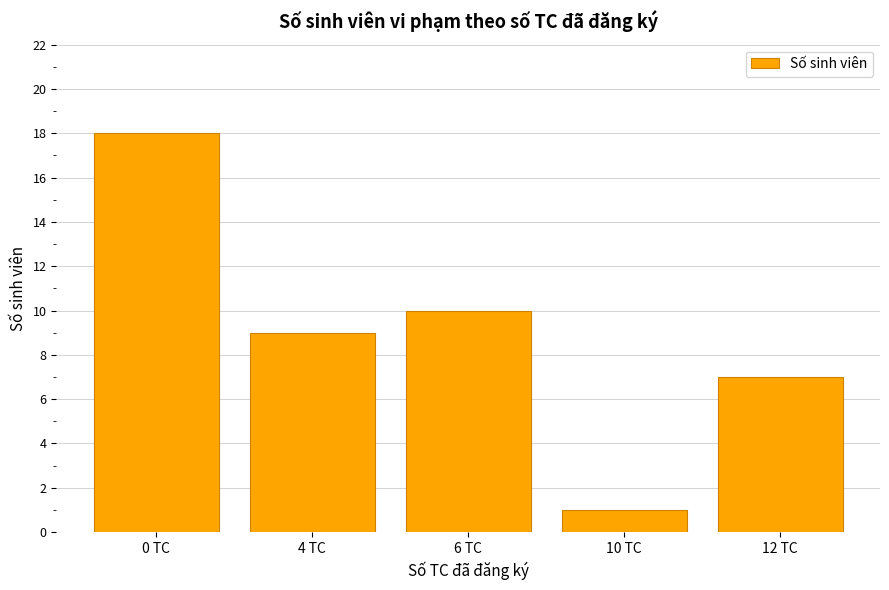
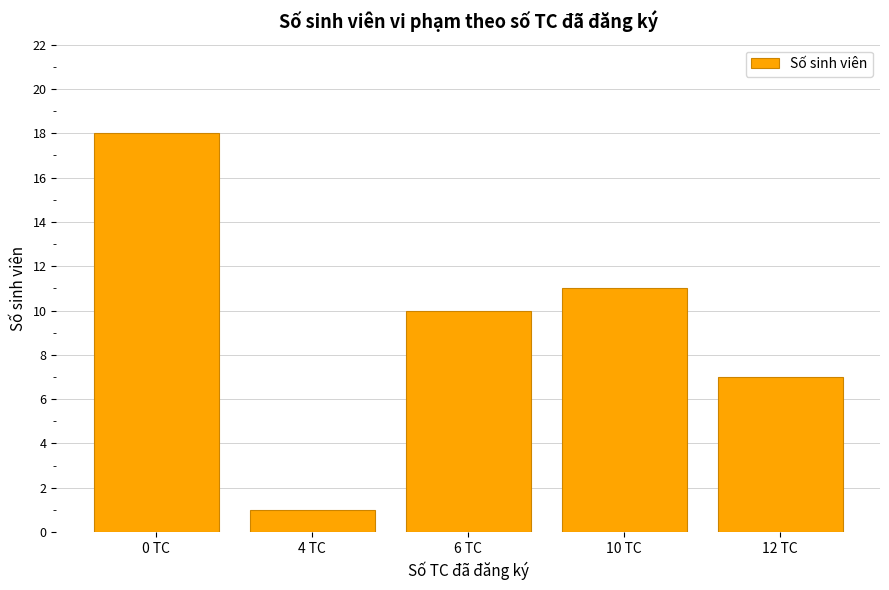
4 TC: 9 -> 1
10 TC: 1 -> 11
